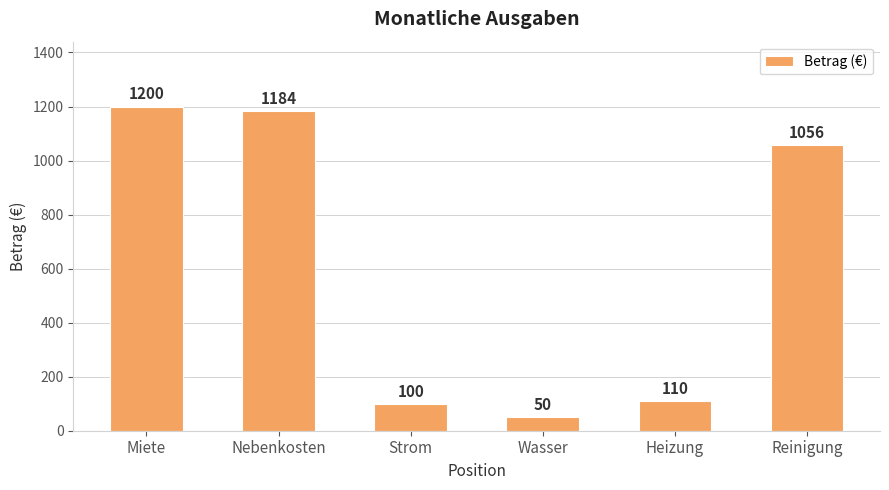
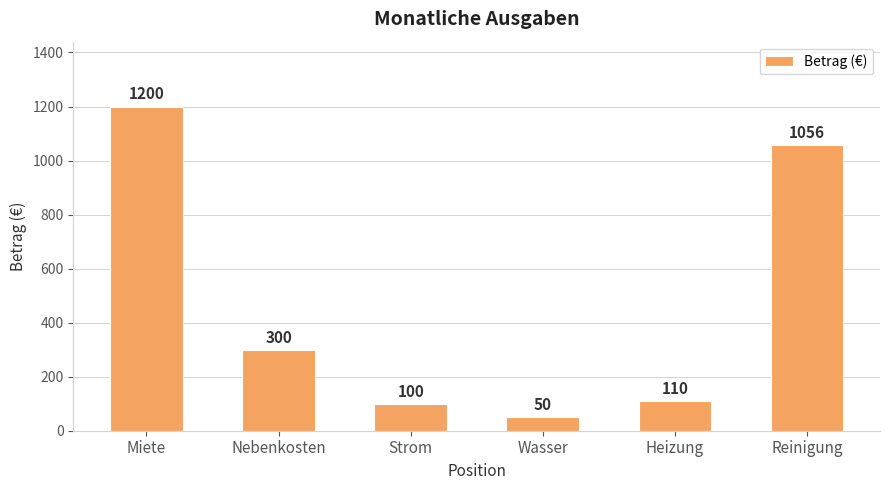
Nebenkosten: 1184 -> 300
